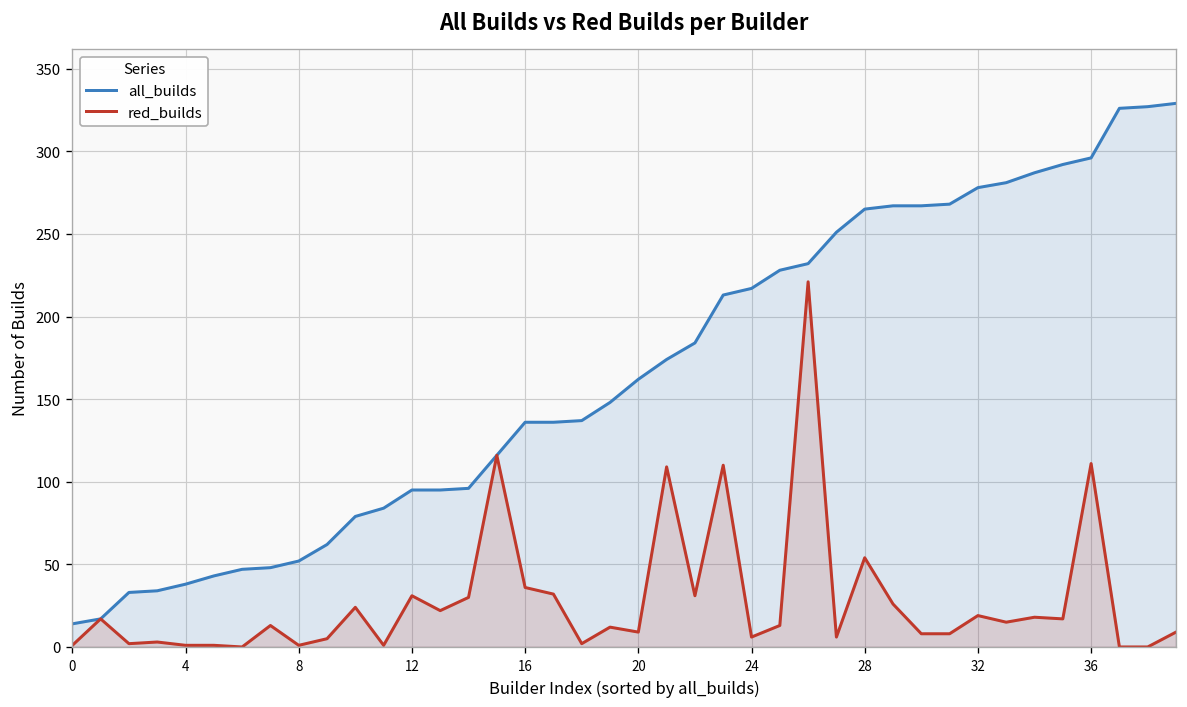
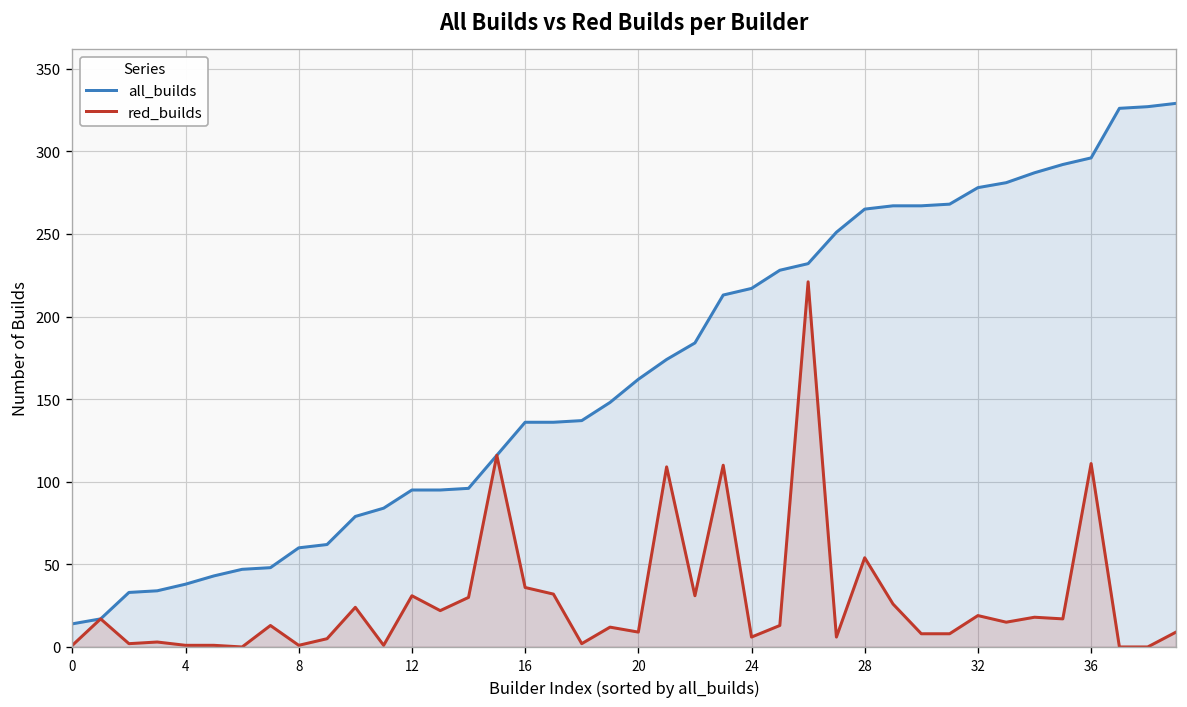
all_builds, 8: 52 -> 60
